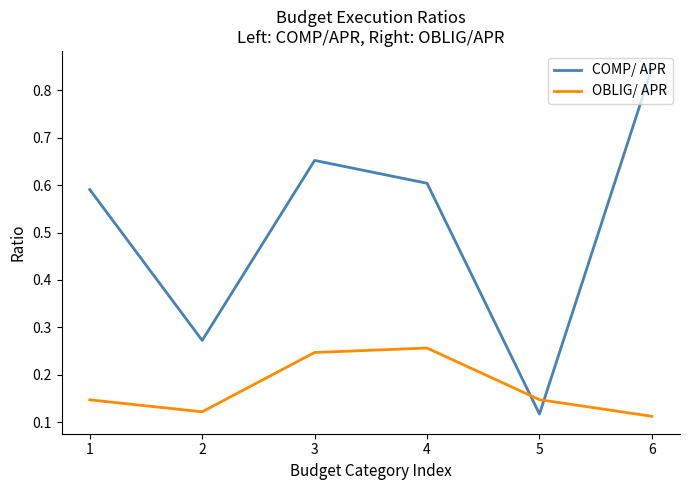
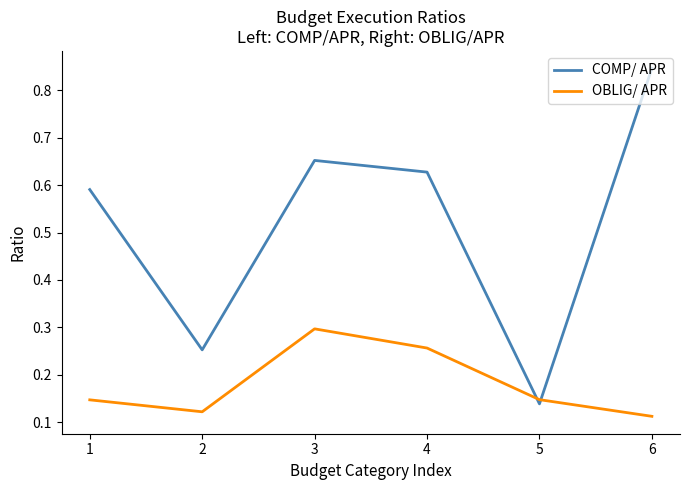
COMP/ APR, 2: 0.27 -> 0.25
OBLIG/ APR, 3: 0.25 -> 0.30
COMP/ APR, 4: 0.60 -> 0.63
COMP/ APR, 5: 0.12 -> 0.14
